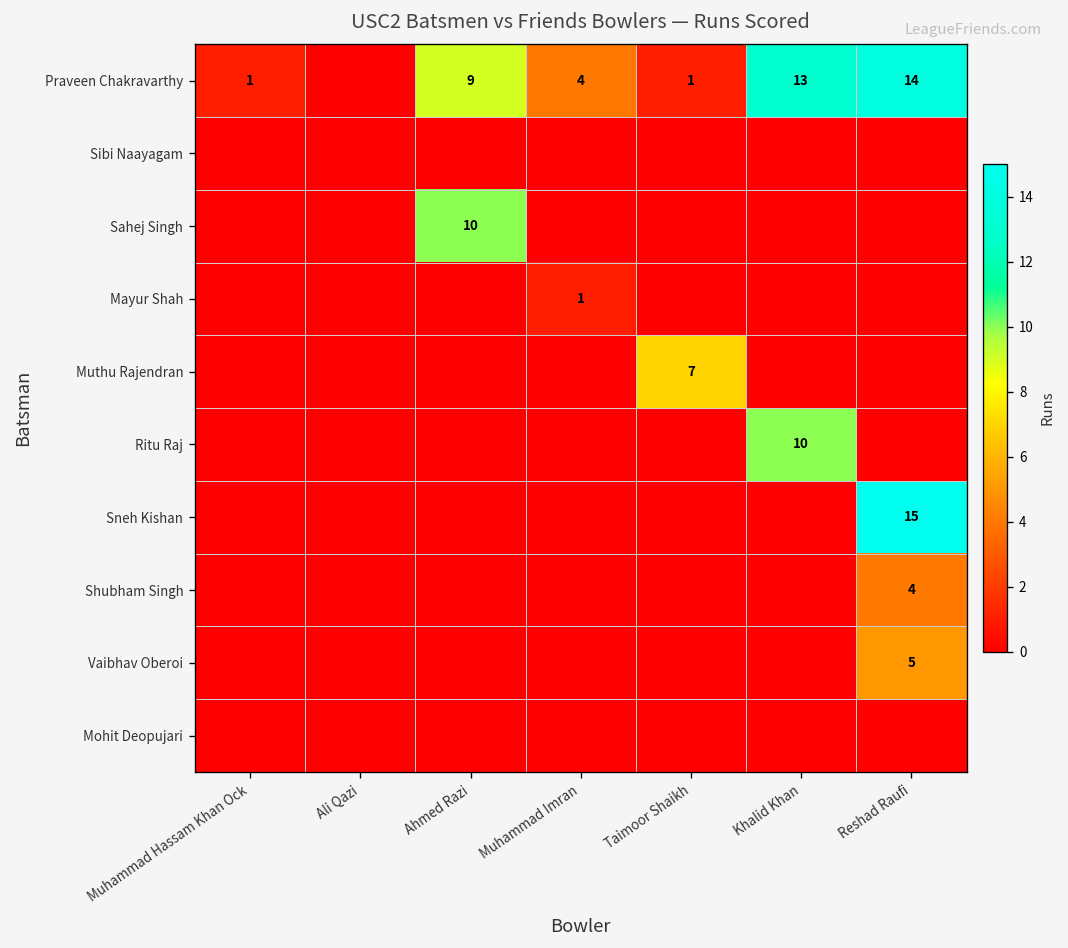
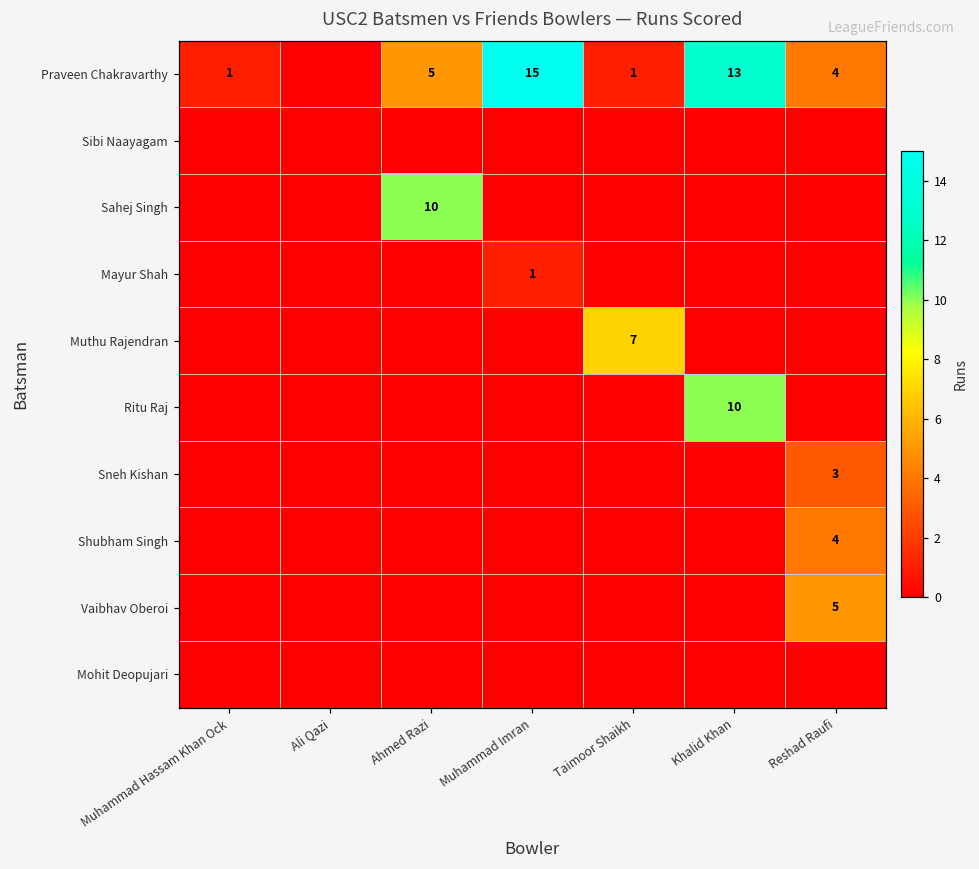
Praveen Chakravarthy, Ahmed Razi: 9 -> 5
Praveen Chakravarthy, Muhammad Imran: 4 -> 15
Praveen Chakravarthy, Reshad Raufi: 14 -> 4
Sneh Kishan, Reshad Raufi: 15 -> 3
